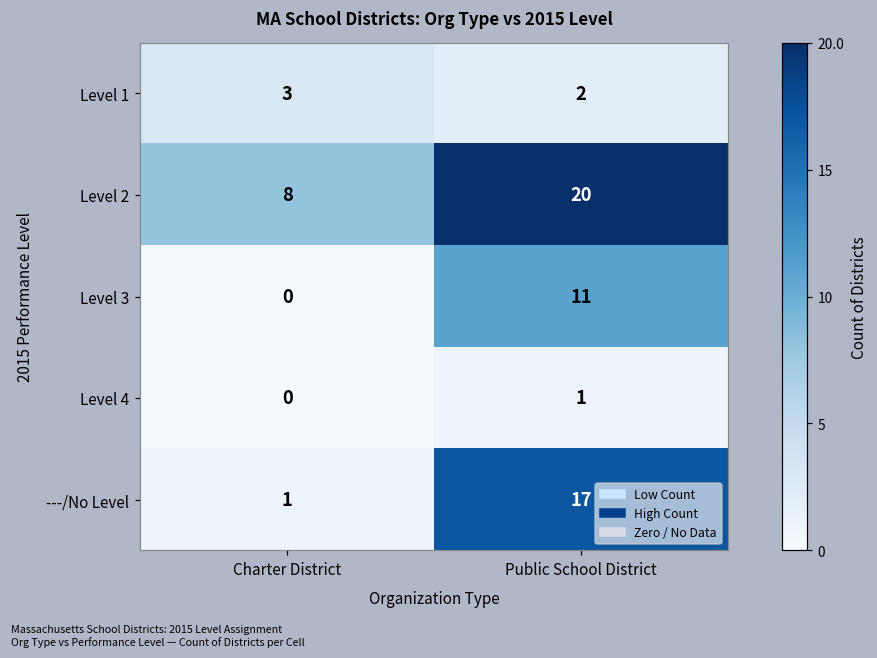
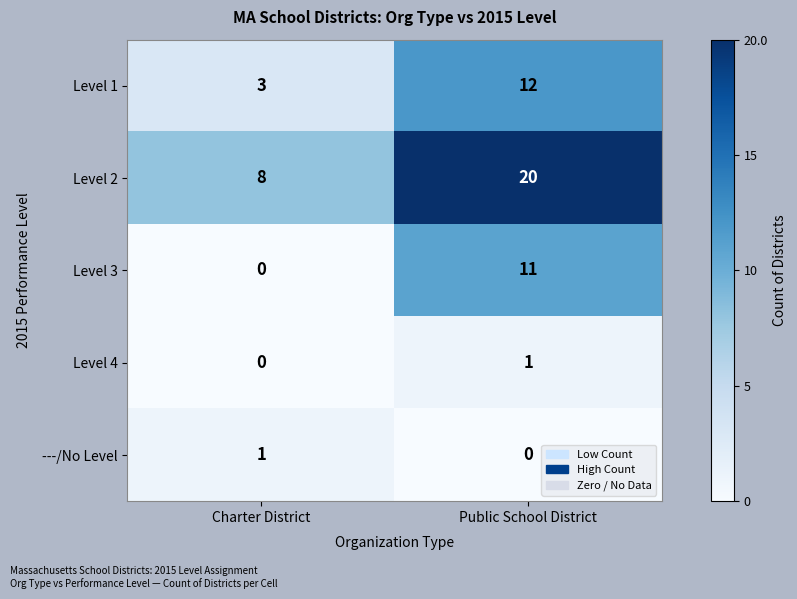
Level 1, Public School District: 2 -> 12
---/No Level, Public School District: 17 -> 0
